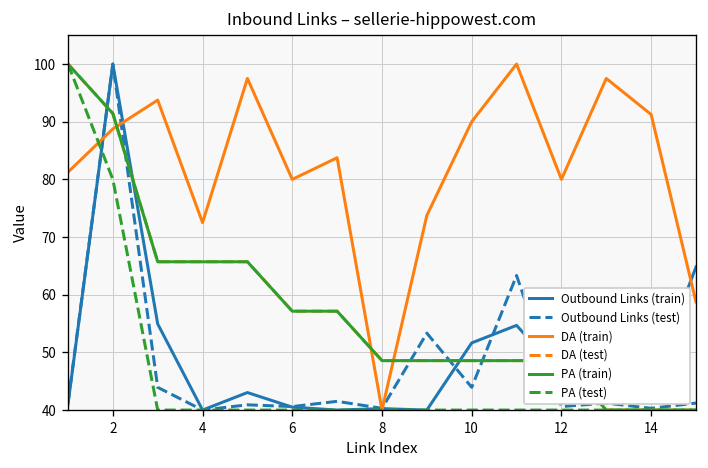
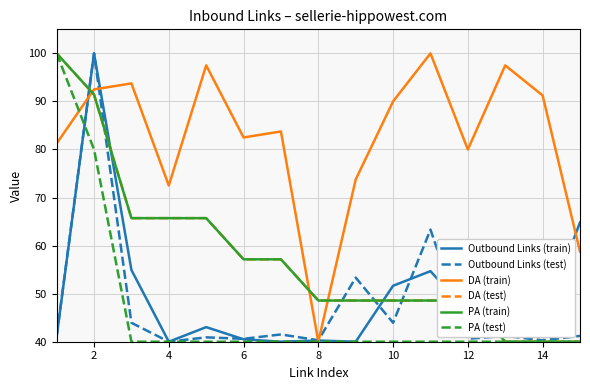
DA (train), 2: 89 -> 93
DA (train), 6: 80 -> 83
